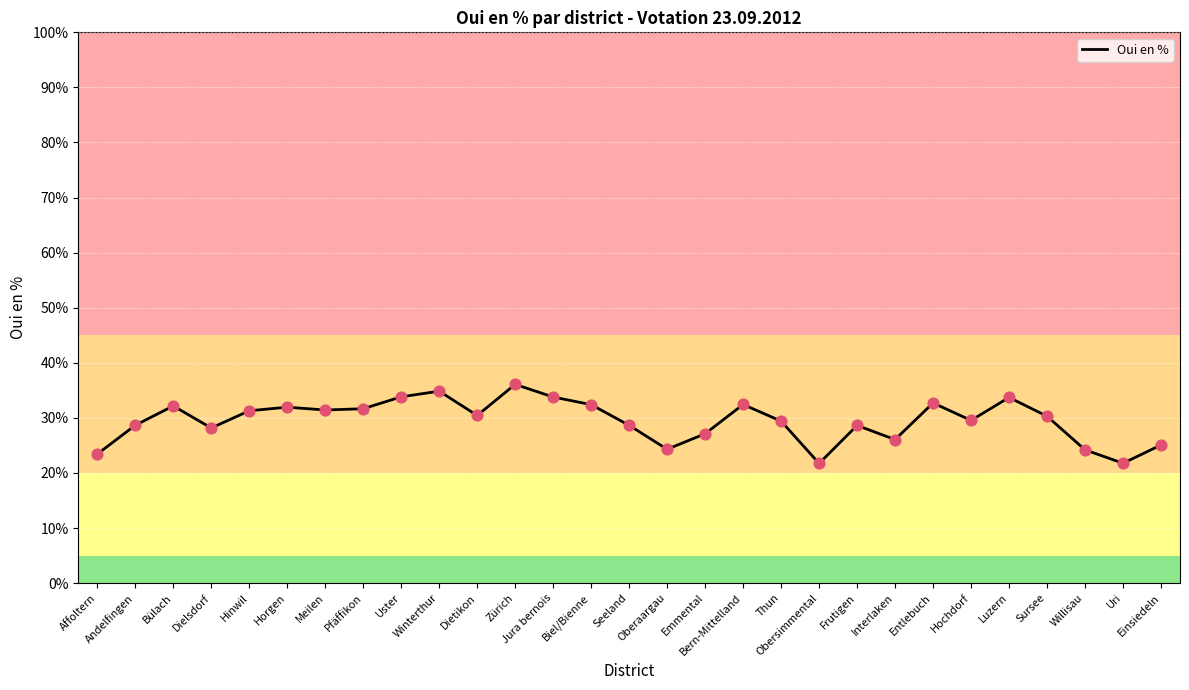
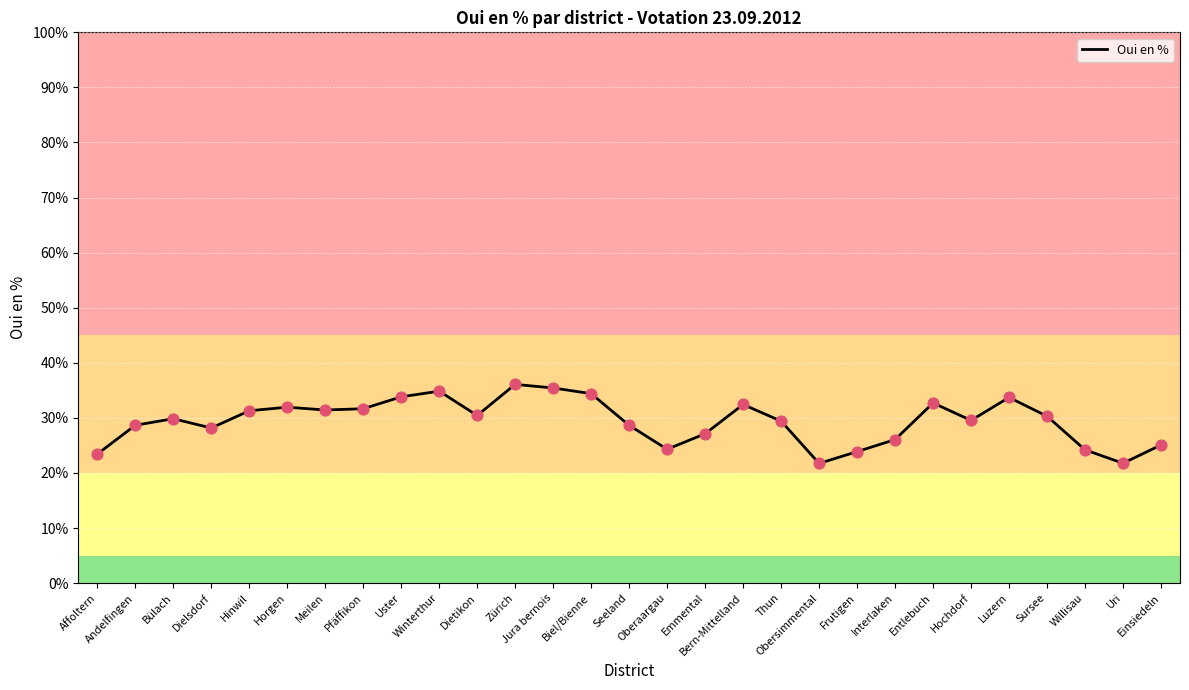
Bülach: 32% -> 30%
Jura bernois: 34% -> 35%
Biel/Bienne: 32% -> 34%
Frutigen: 29% -> 24%
